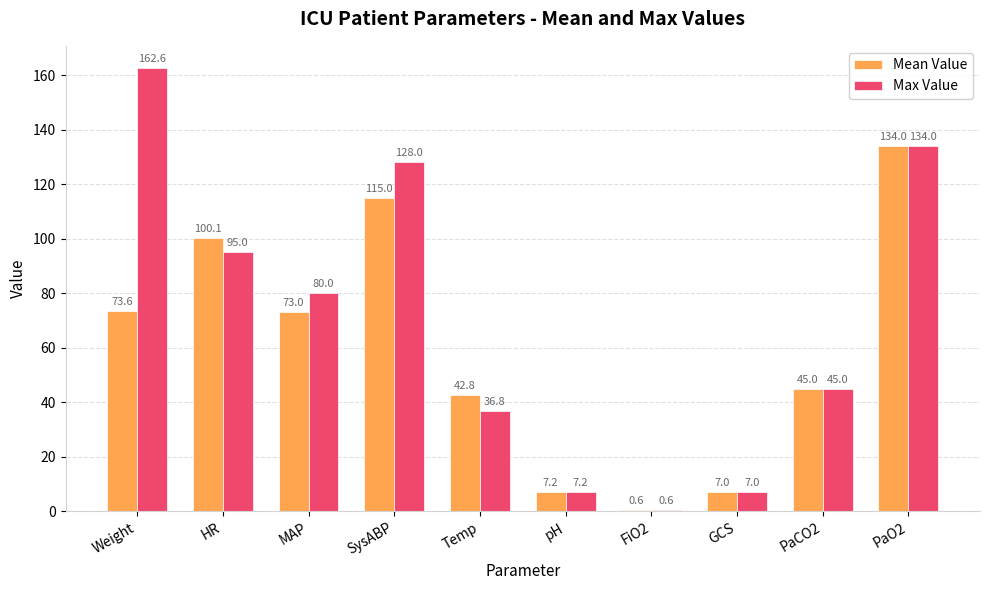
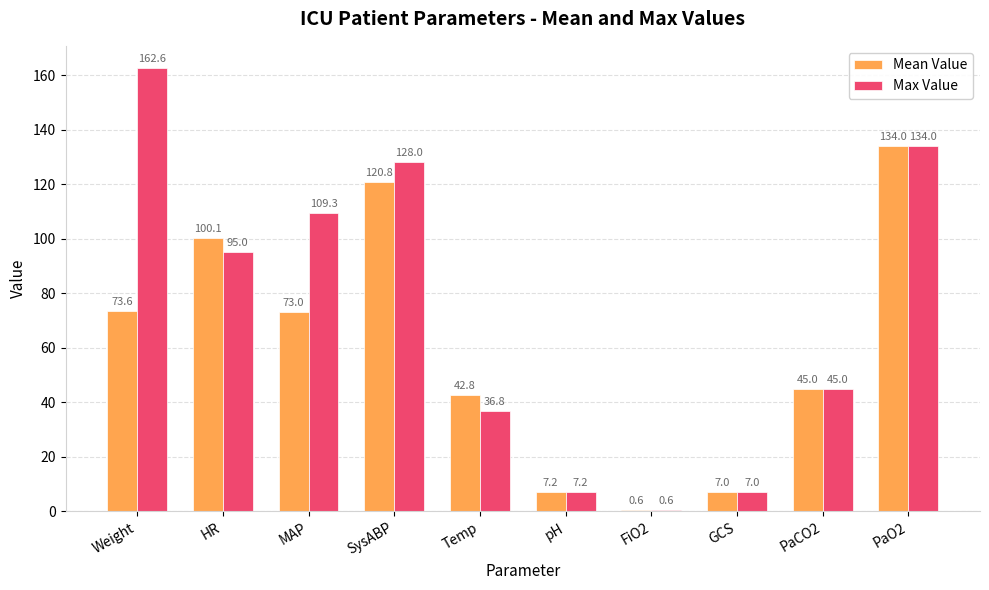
Max Value, MAP: 80.0 -> 109.3
Mean Value, SysABP: 115.0 -> 120.8
